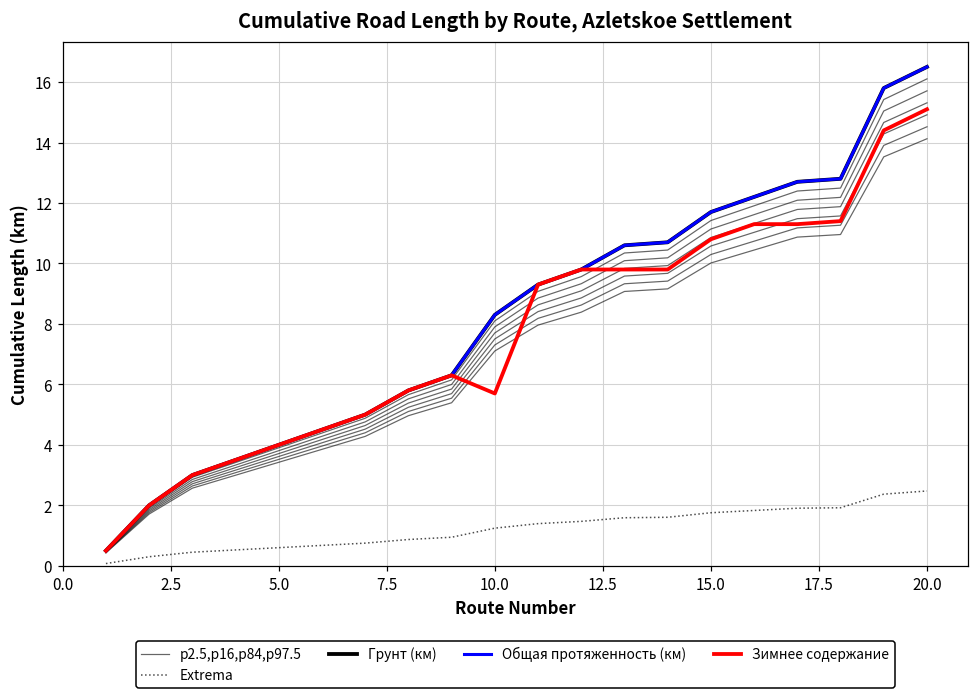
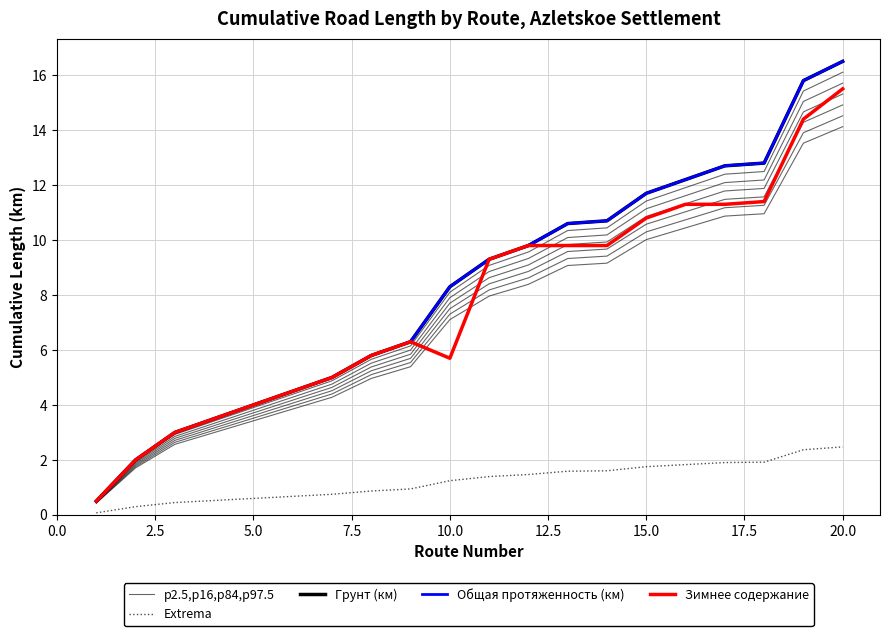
Зимнее содержание, 20.0: 15.1 -> 15.5
